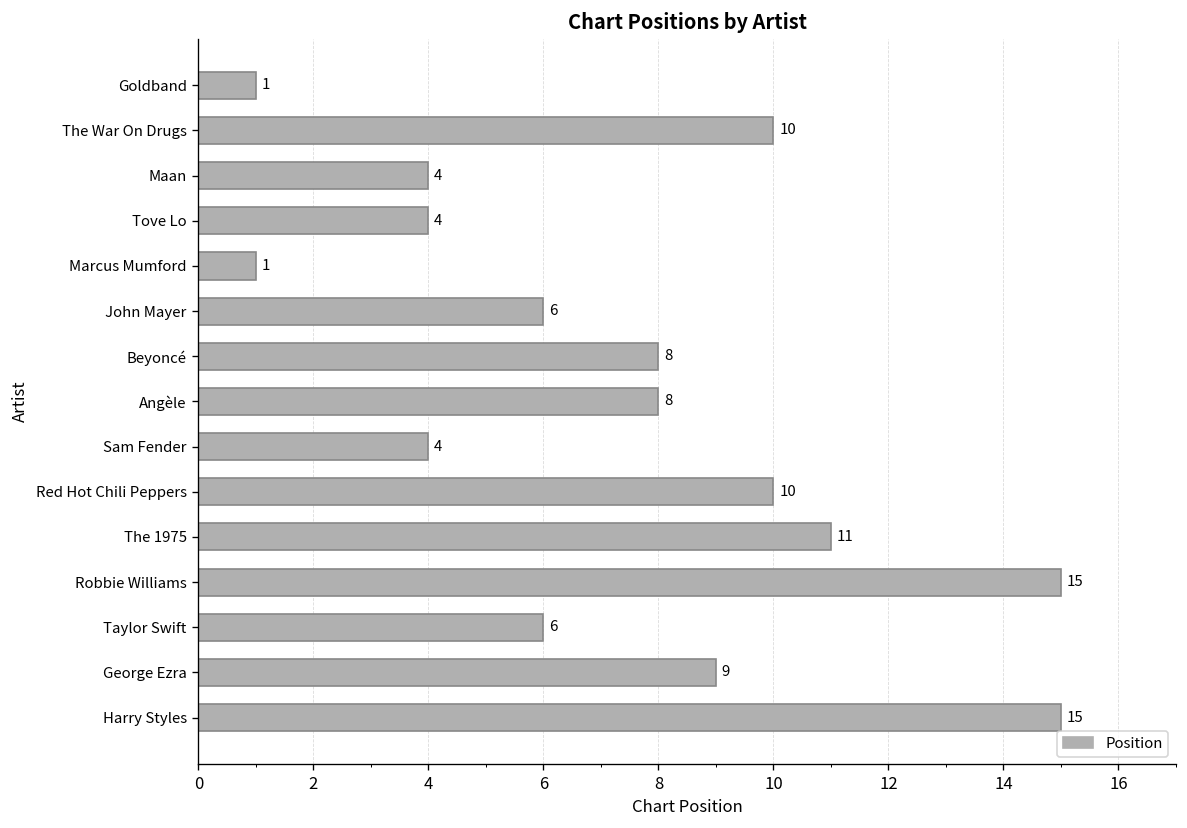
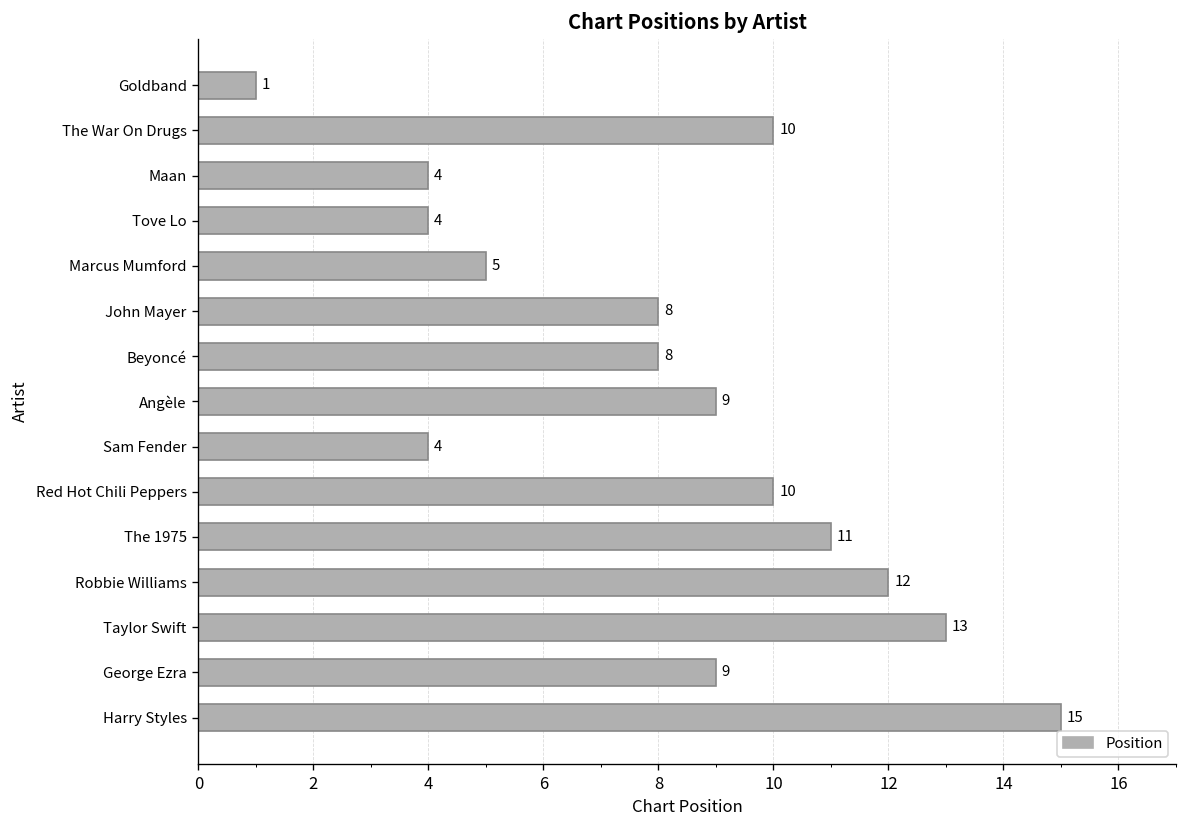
Marcus Mumford: 1 -> 5
John Mayer: 6 -> 8
Angèle: 8 -> 9
Robbie Williams: 15 -> 12
Taylor Swift: 6 -> 13
